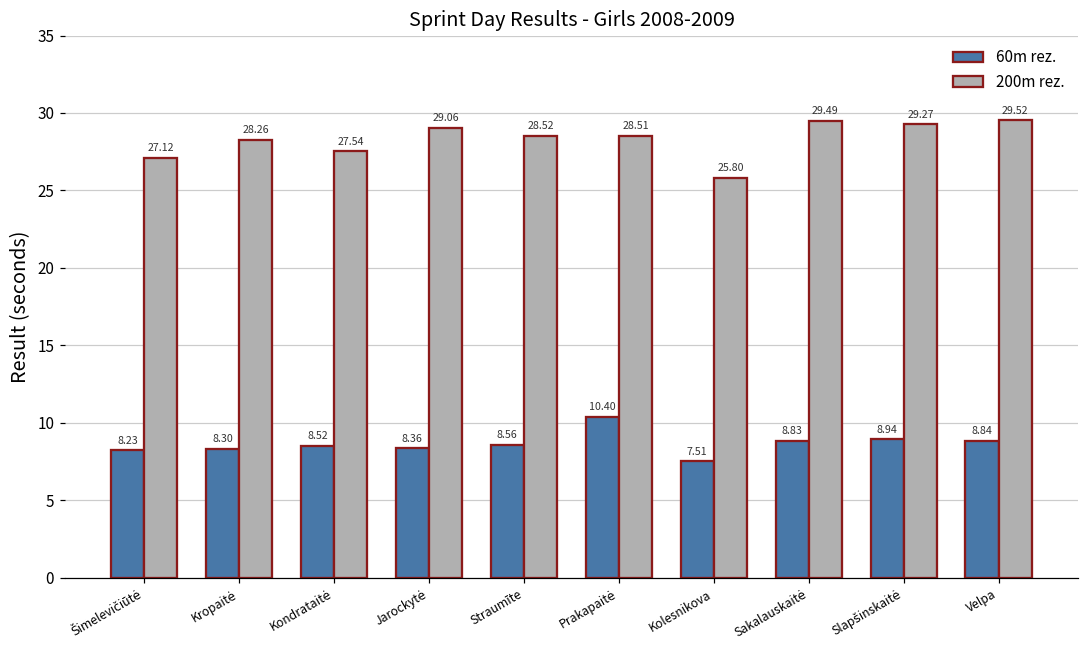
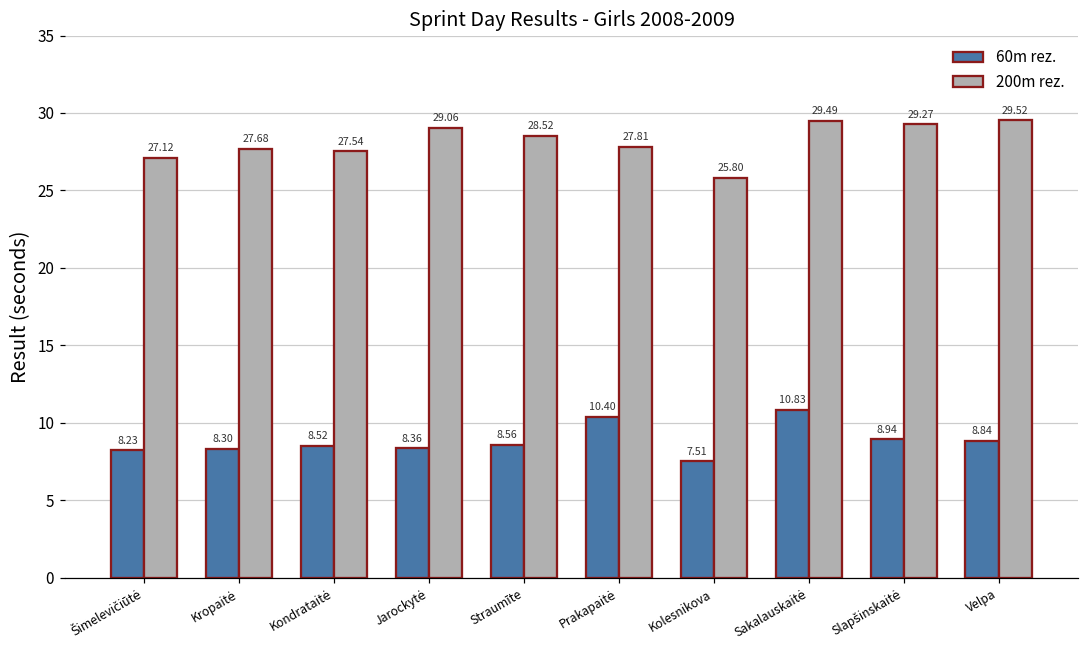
200m rez., Kropaitė: 28.26 -> 27.68
200m rez., Prakapaitė: 28.51 -> 27.81
60m rez., Sakalauskaitė: 8.83 -> 10.83
